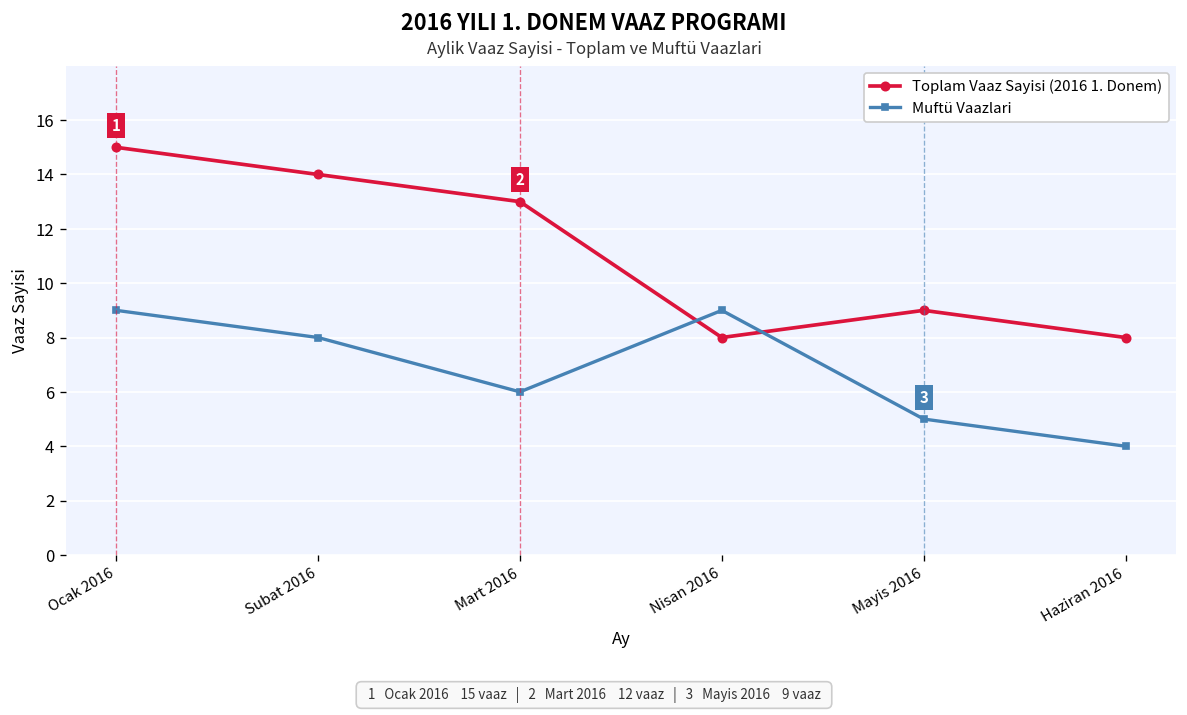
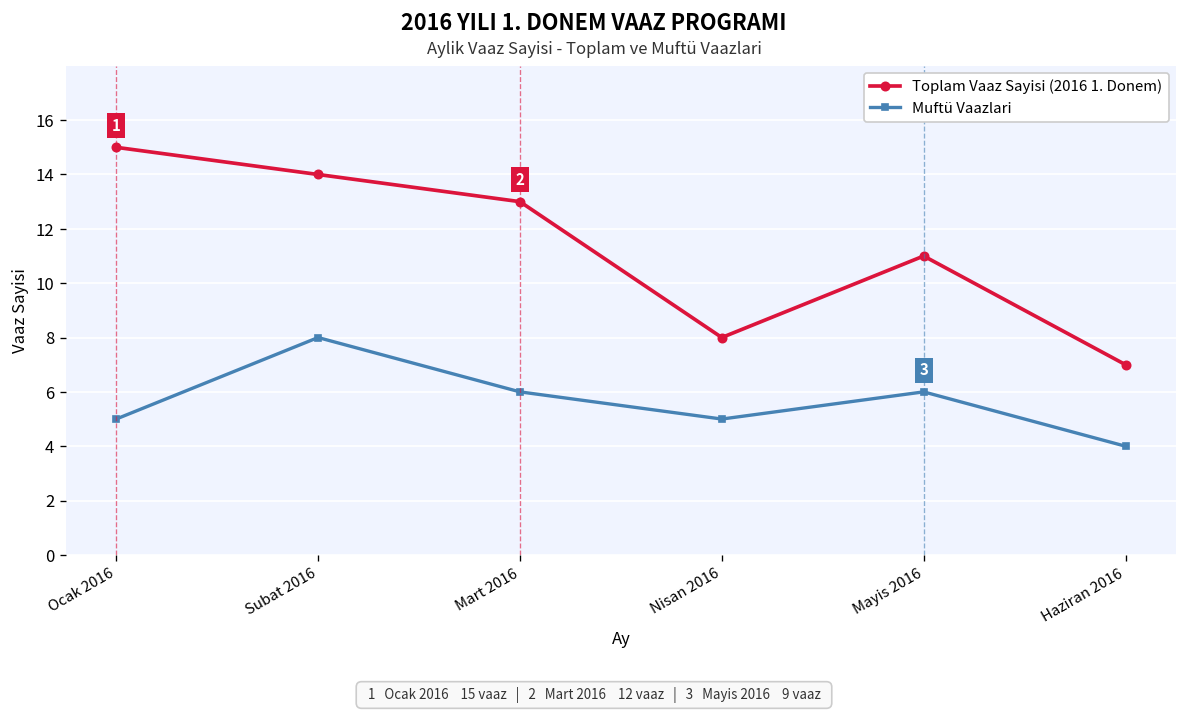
Muftü Vaazlari, Ocak 2016: 9 -> 5
Muftü Vaazlari, Nisan 2016: 9 -> 5
Toplam Vaaz Sayisi (2016 1. Donem), Mayis 2016: 9 -> 11
Muftü Vaazlari, Mayis 2016: 5 -> 6
Toplam Vaaz Sayisi (2016 1. Donem), Haziran 2016: 8 -> 7
